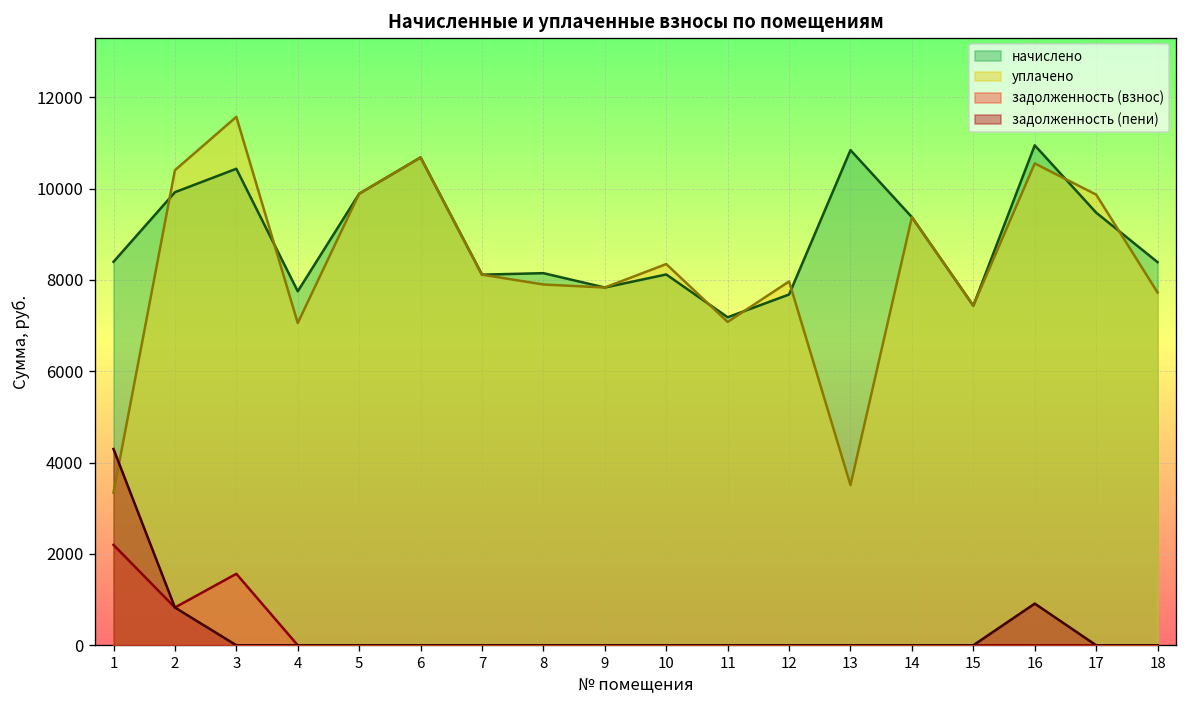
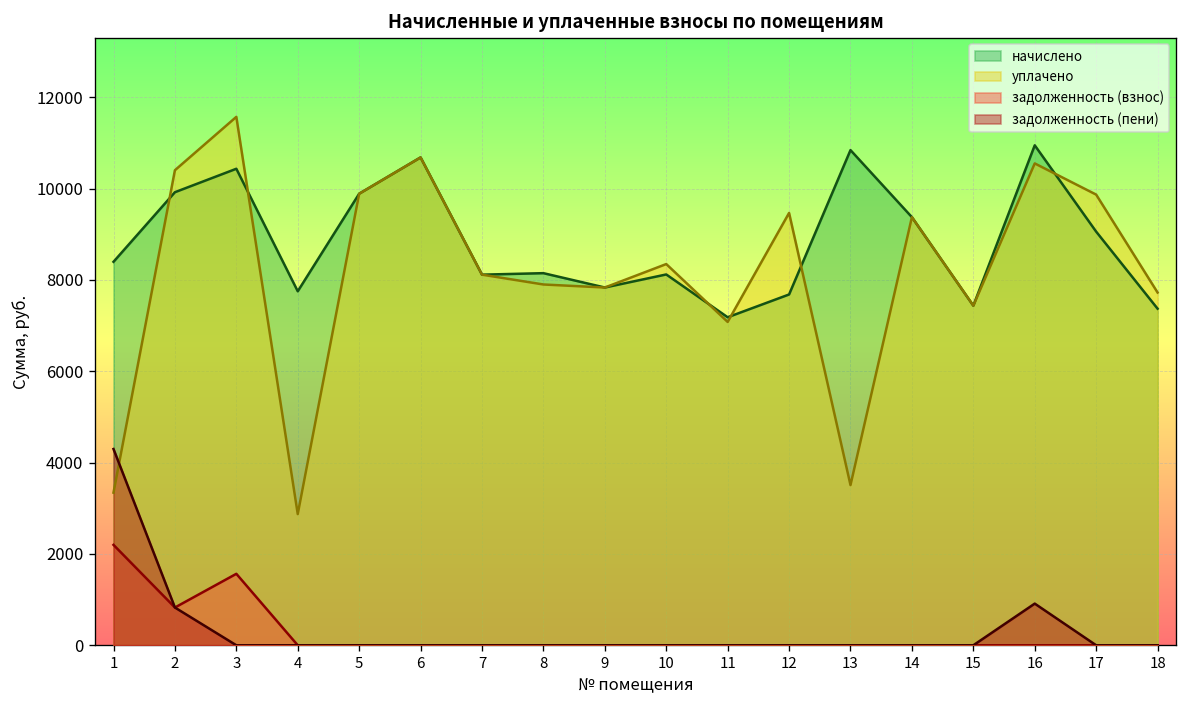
уплачено, 4: 7100 -> 2900
уплачено, 12: 8000 -> 9500
начислено, 17: 9500 -> 9100
начислено, 18: 8400 -> 7400
